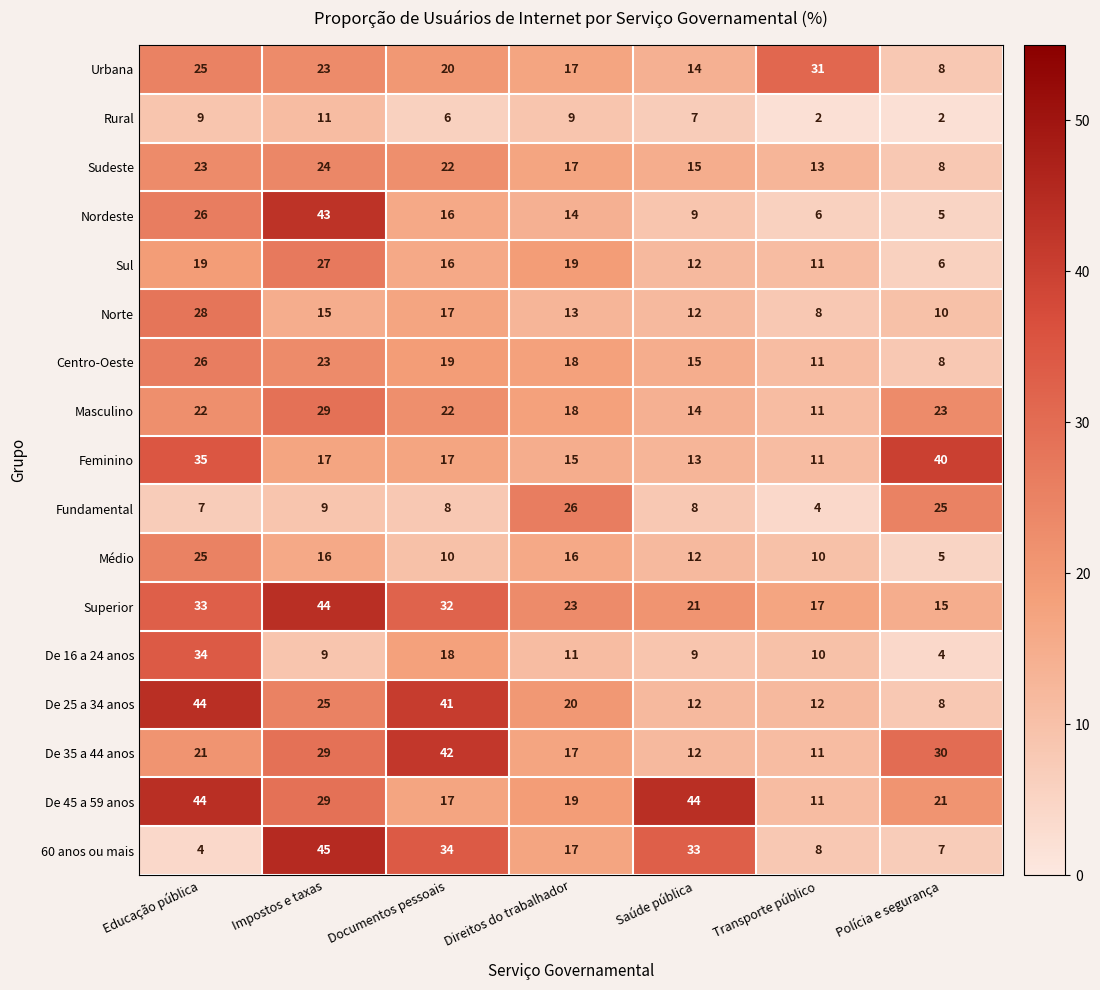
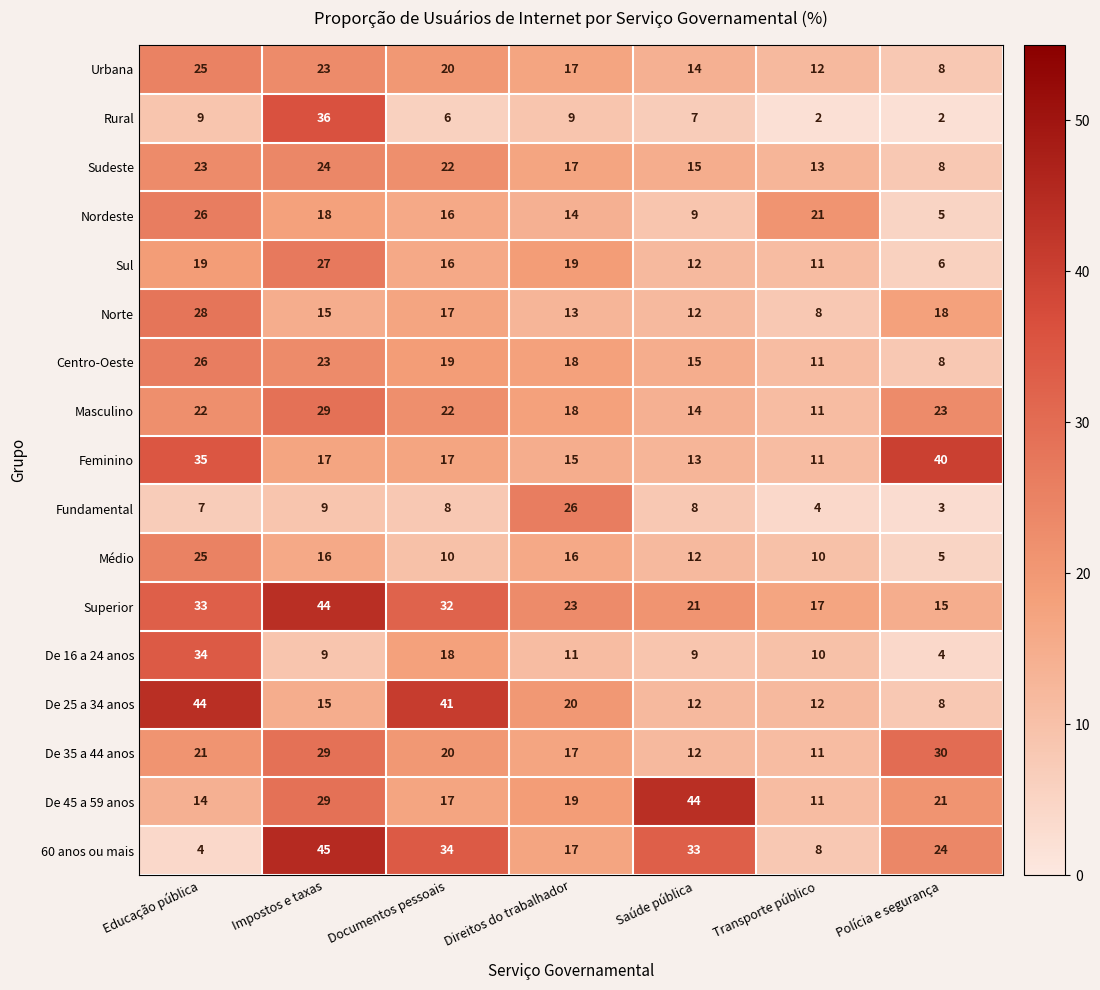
Urbana, Transporte público: 31 -> 12
Rural, Impostos e taxas: 11 -> 36
Nordeste, Impostos e taxas: 43 -> 18
Nordeste, Transporte público: 6 -> 21
Norte, Polícia e segurança: 10 -> 18
Fundamental, Polícia e segurança: 25 -> 3
De 25 a 34 anos, Impostos e taxas: 25 -> 15
De 35 a 44 anos, Documentos pessoais: 42 -> 20
De 45 a 59 anos, Educação pública: 44 -> 14
60 anos ou mais, Polícia e segurança: 7 -> 24
